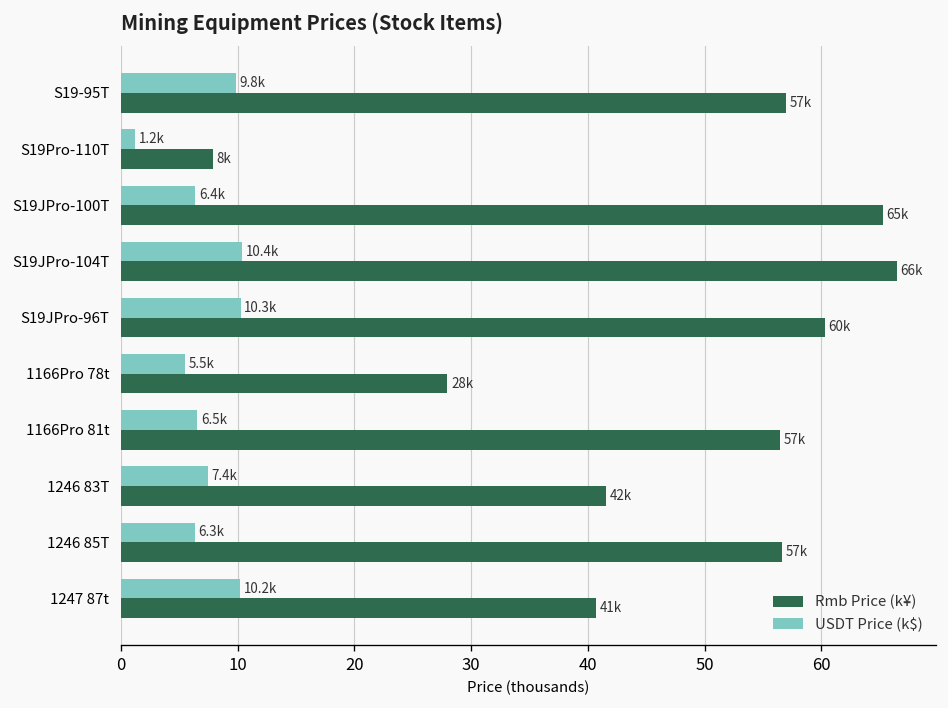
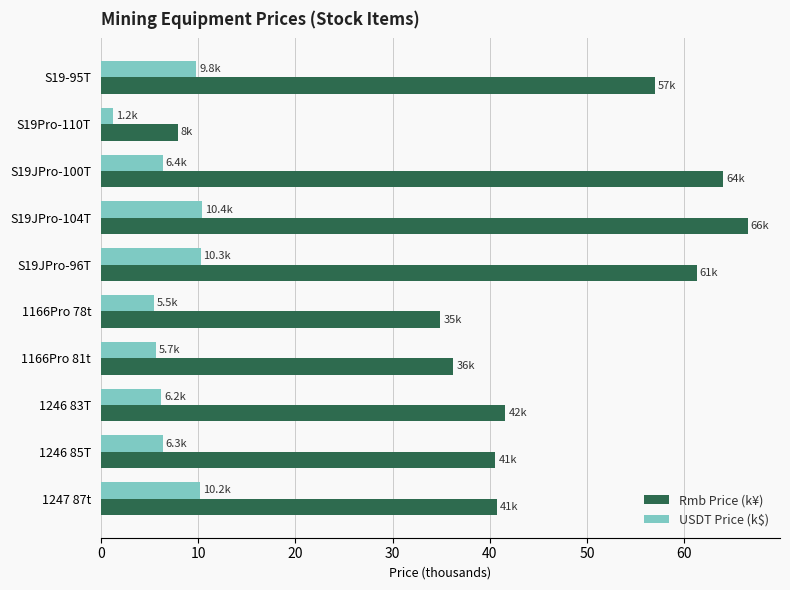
Rmb Price (k¥), S19JPro-100T: 65k -> 64k
Rmb Price (k¥), S19JPro-96T: 60k -> 61k
Rmb Price (k¥), 1166Pro 78t: 28k -> 35k
USDT Price (k$), 1166Pro 81t: 6.5k -> 5.7k
Rmb Price (k¥), 1166Pro 81t: 57k -> 36k
USDT Price (k$), 1246 83T: 7.4k -> 6.2k
Rmb Price (k¥), 1246 85T: 57k -> 41k
